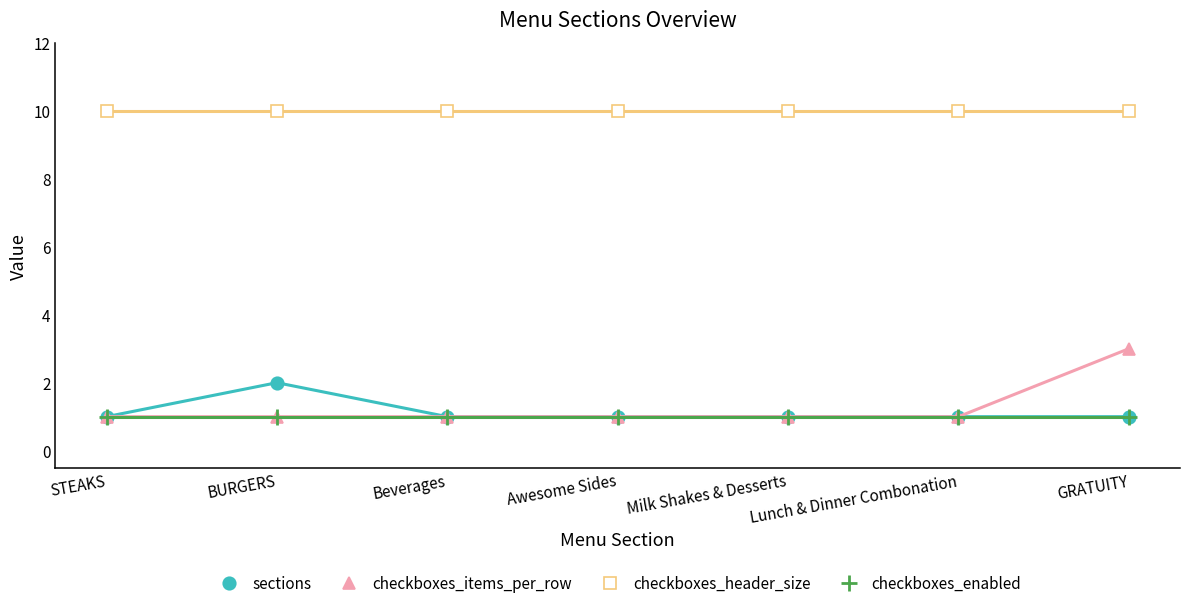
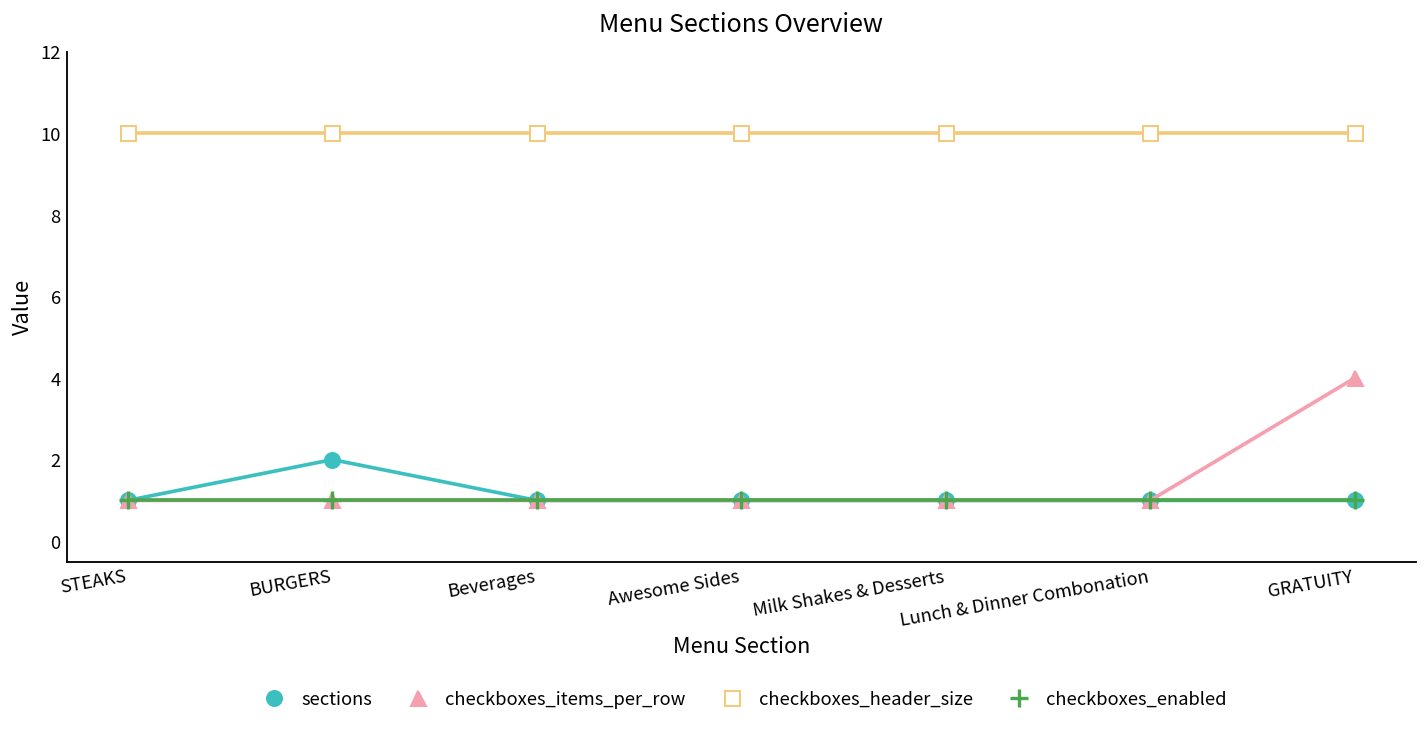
checkboxes_items_per_row, GRATUITY: 3 -> 4
